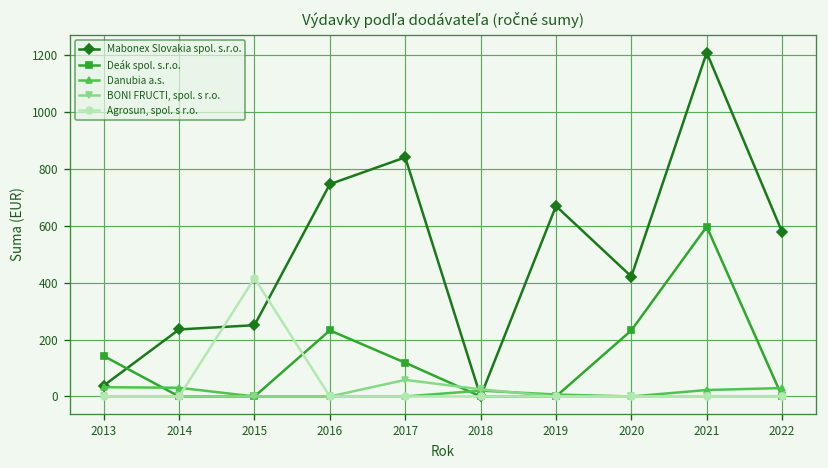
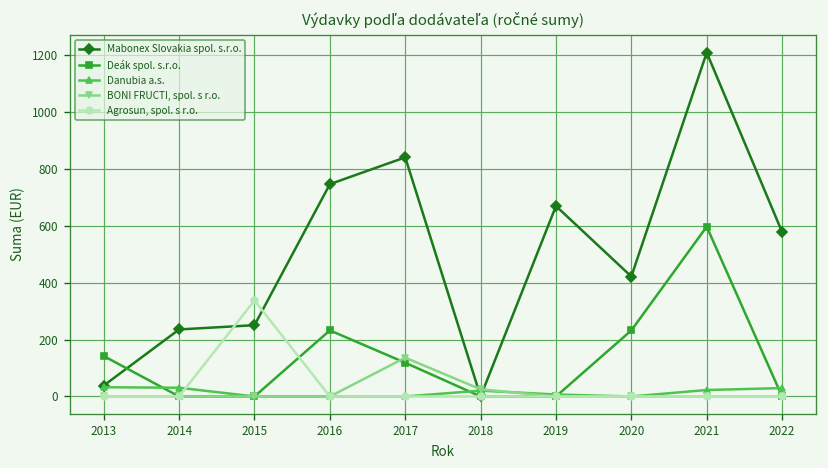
Agrosun, spol. s r.o., 2015: 420 -> 340
BONI FRUCTI, spol. s r.o., 2017: 60 -> 140
